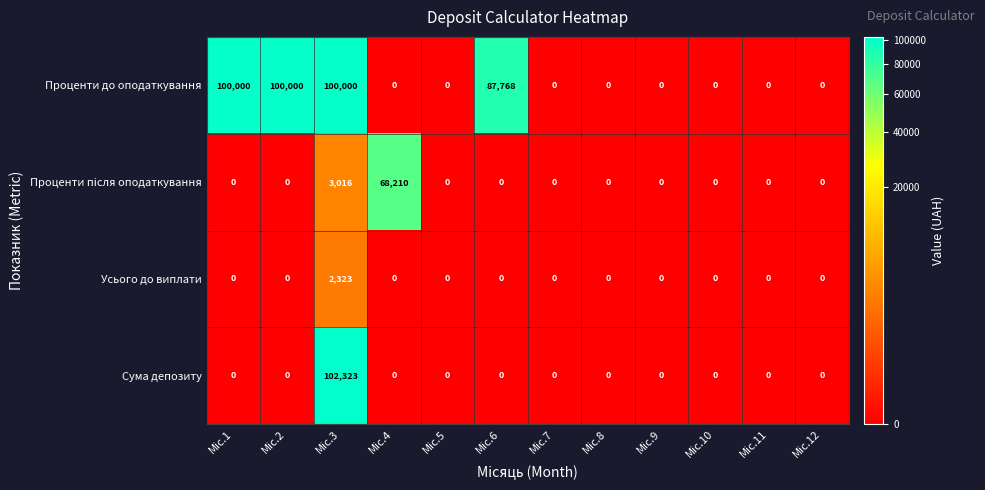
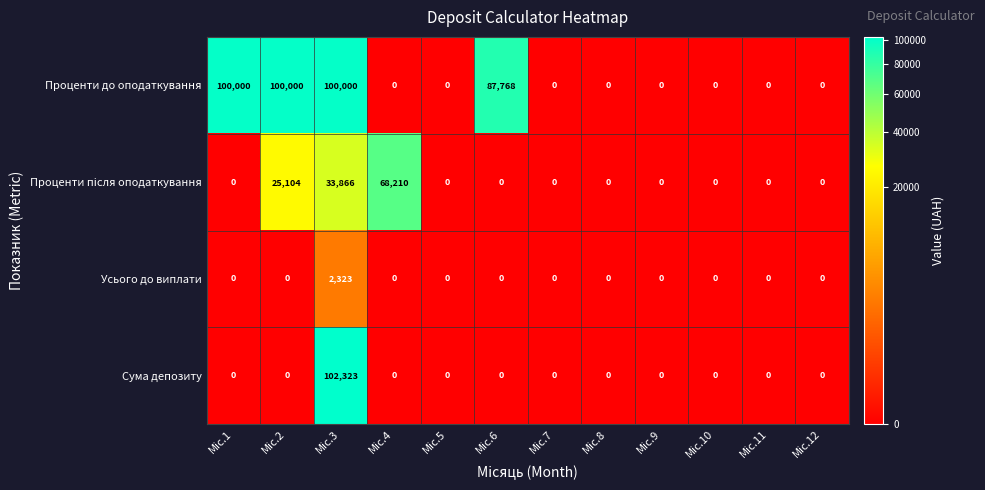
Проценти після оподаткування, Міс.2: 0 -> 25,104
Проценти після оподаткування, Міс.3: 3,016 -> 33,866
